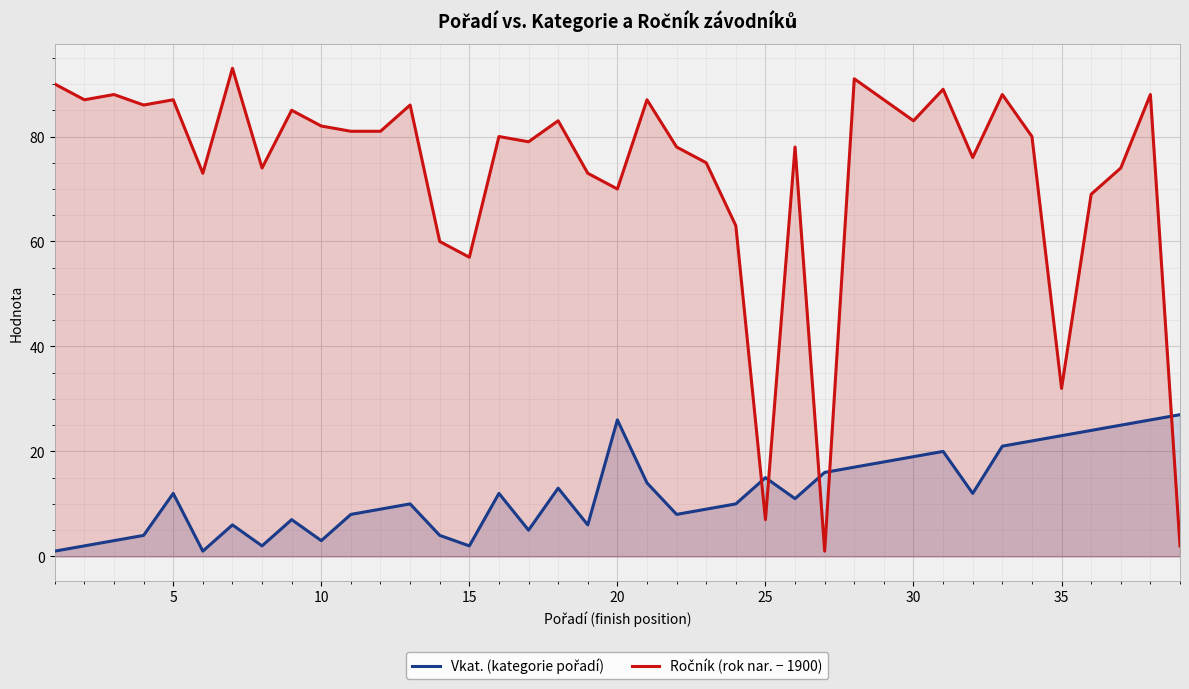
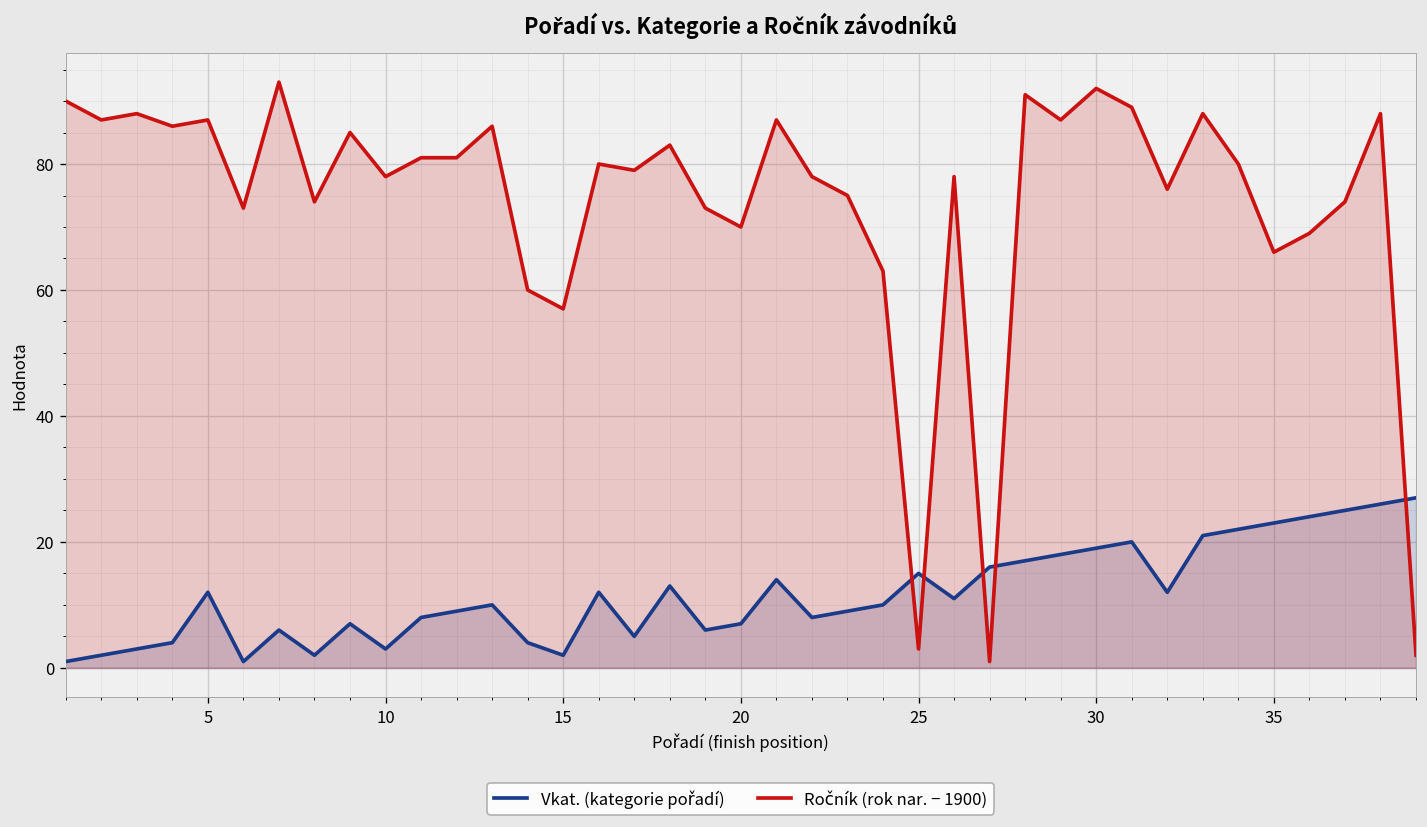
Ročník (rok nar. − 1900), 10: 82 -> 78
Vkat. (kategorie pořadí), 20: 26 -> 7
Ročník (rok nar. − 1900), 25: 7 -> 3
Ročník (rok nar. − 1900), 30: 83 -> 92
Ročník (rok nar. − 1900), 35: 32 -> 66
